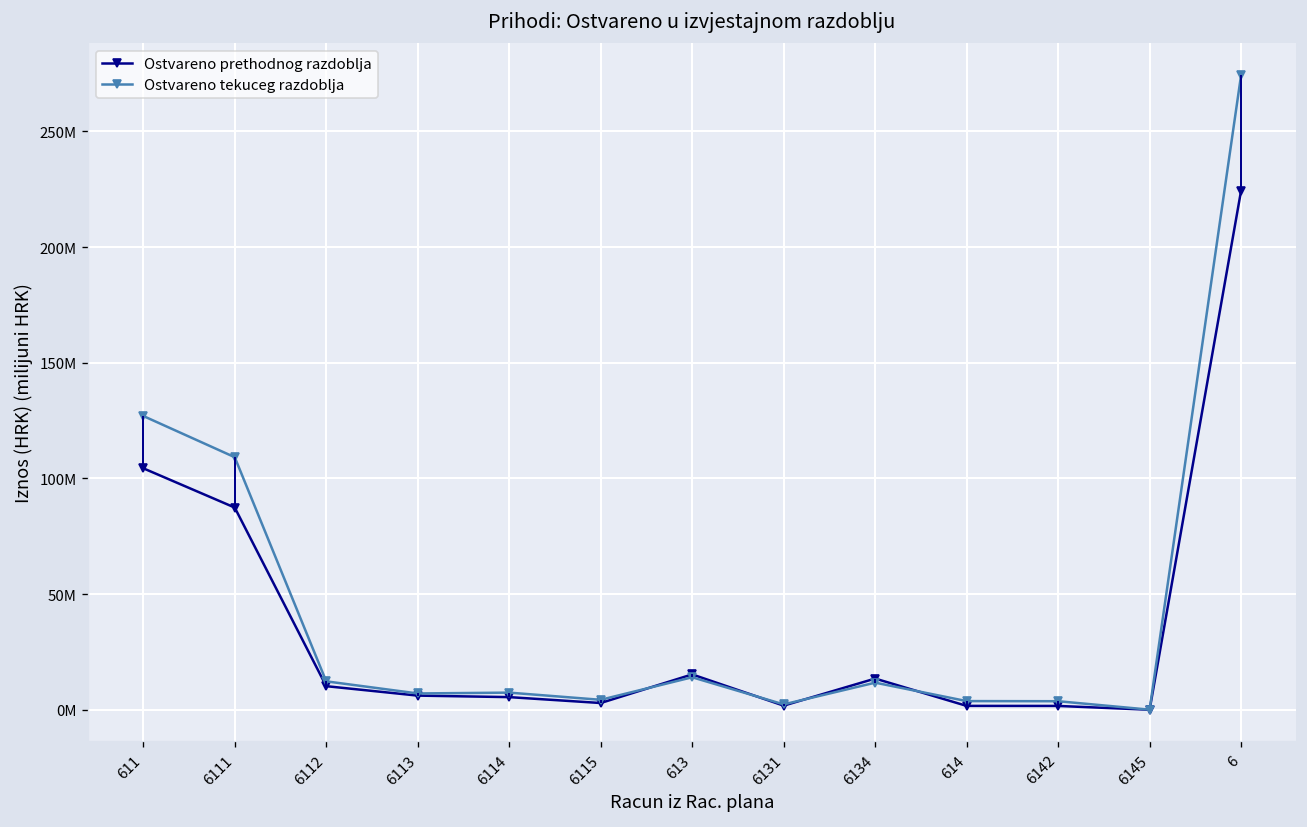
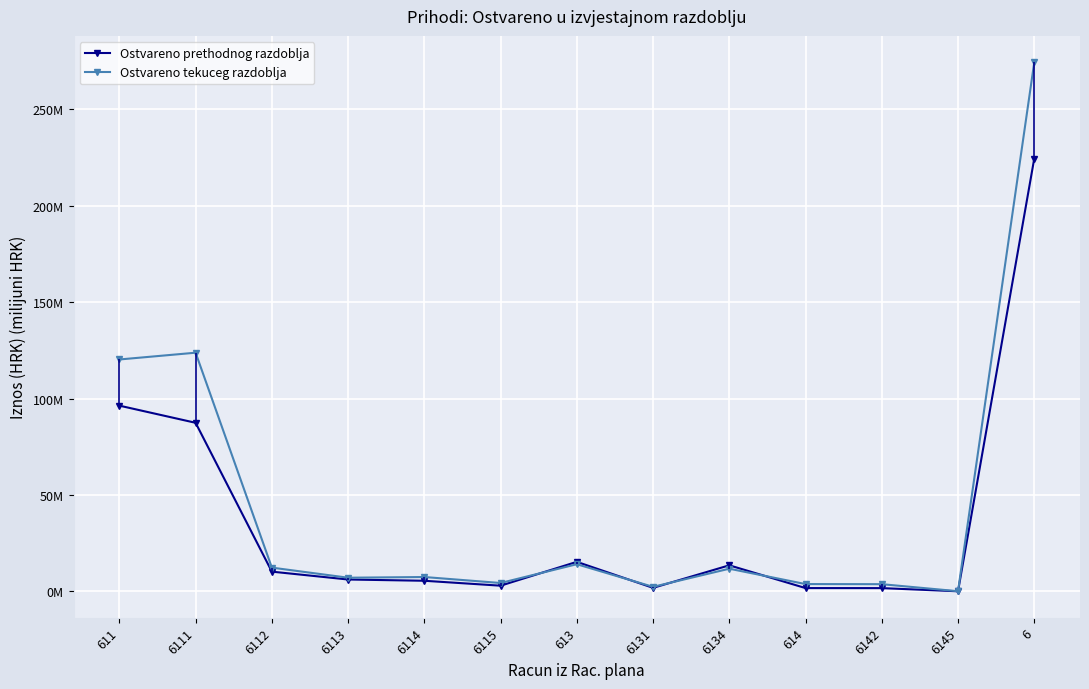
Ostvareno prethodnog razdoblja, 611: 104000000 -> 96000000
Ostvareno tekuceg razdoblja, 611: 127000000 -> 120000000
Ostvareno tekuceg razdoblja, 6111: 109000000 -> 124000000
